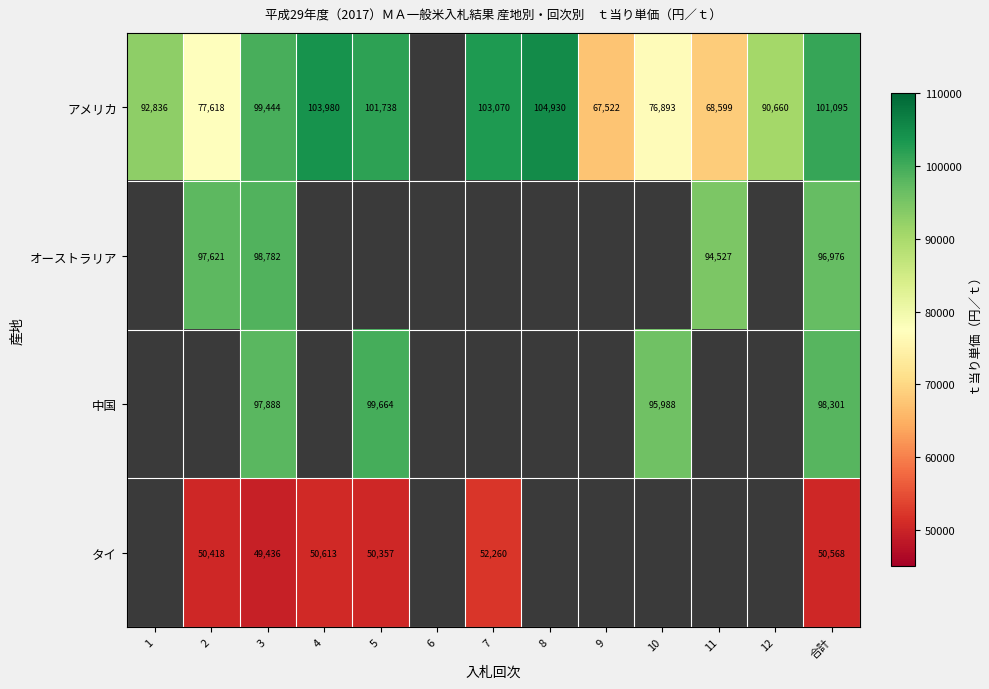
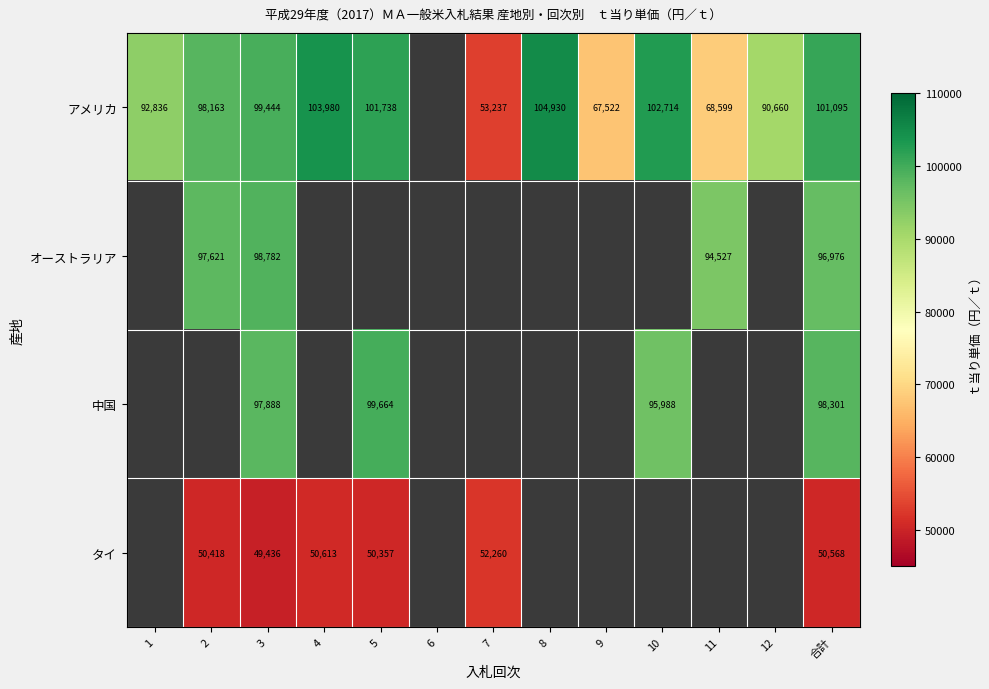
アメリカ, 2: 77,618 -> 98,163
アメリカ, 7: 103,070 -> 53,237
アメリカ, 10: 76,893 -> 102,714
